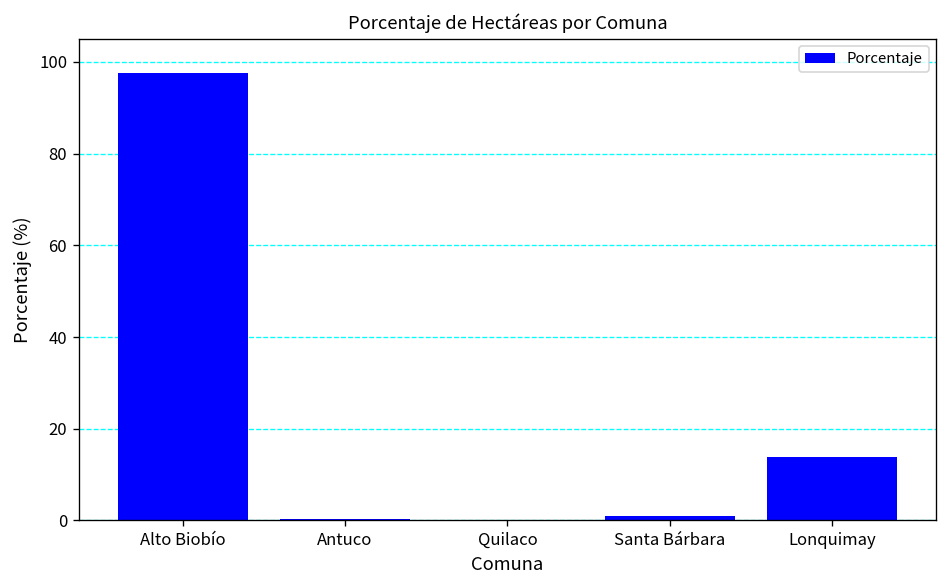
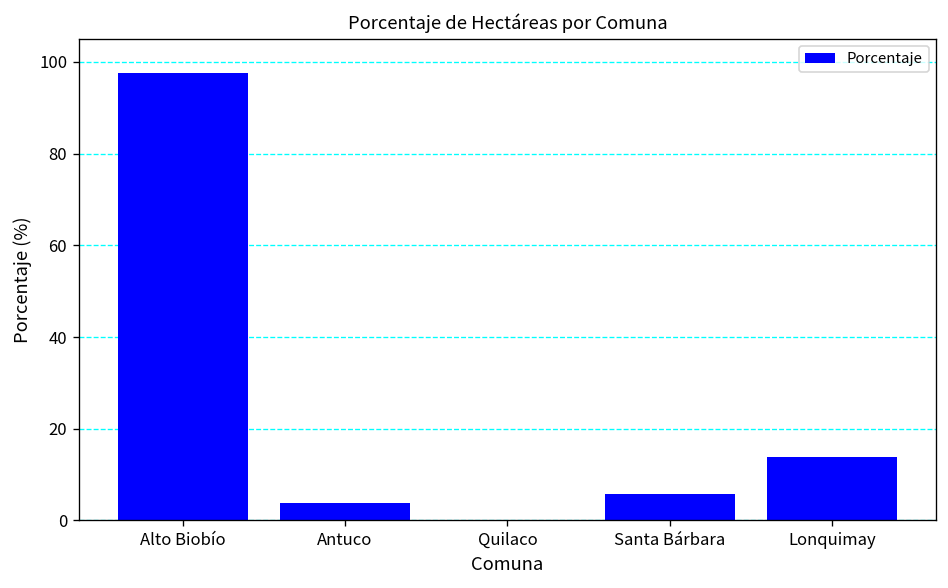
Antuco: 0 -> 4
Santa Bárbara: 1 -> 6
